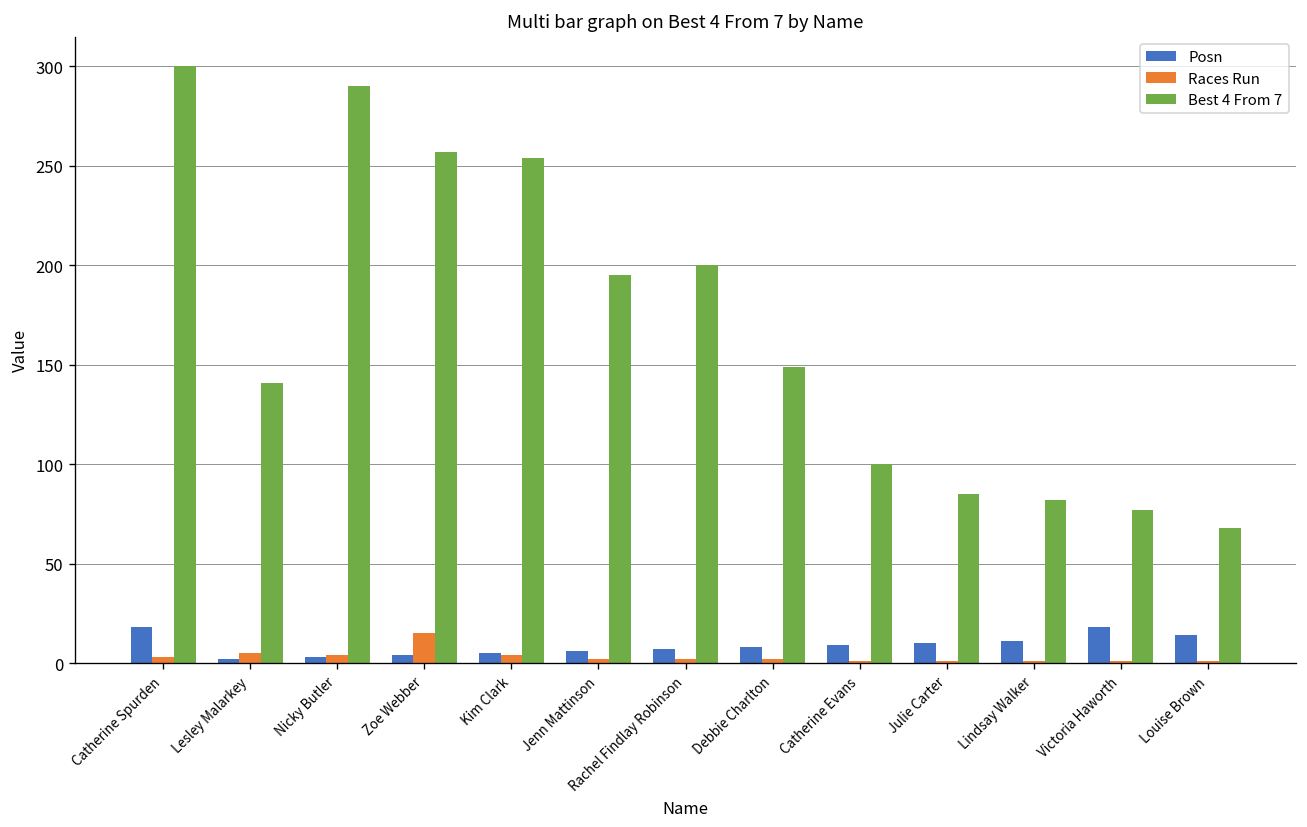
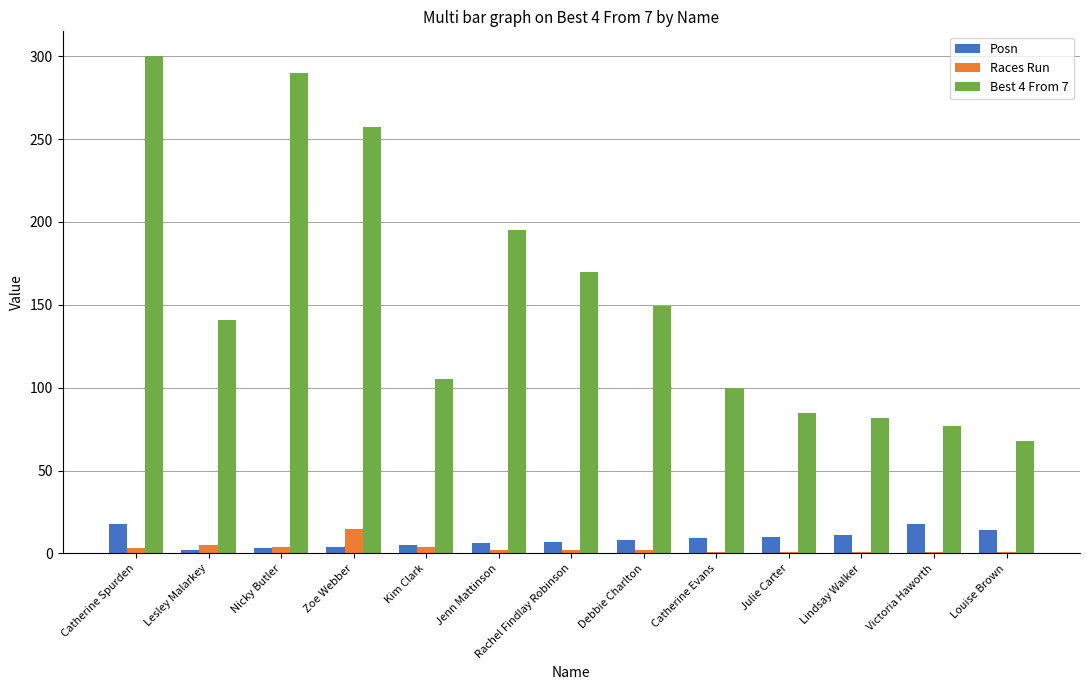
Best 4 From 7, Kim Clark: 254 -> 105
Best 4 From 7, Rachel Findlay Robinson: 200 -> 170
